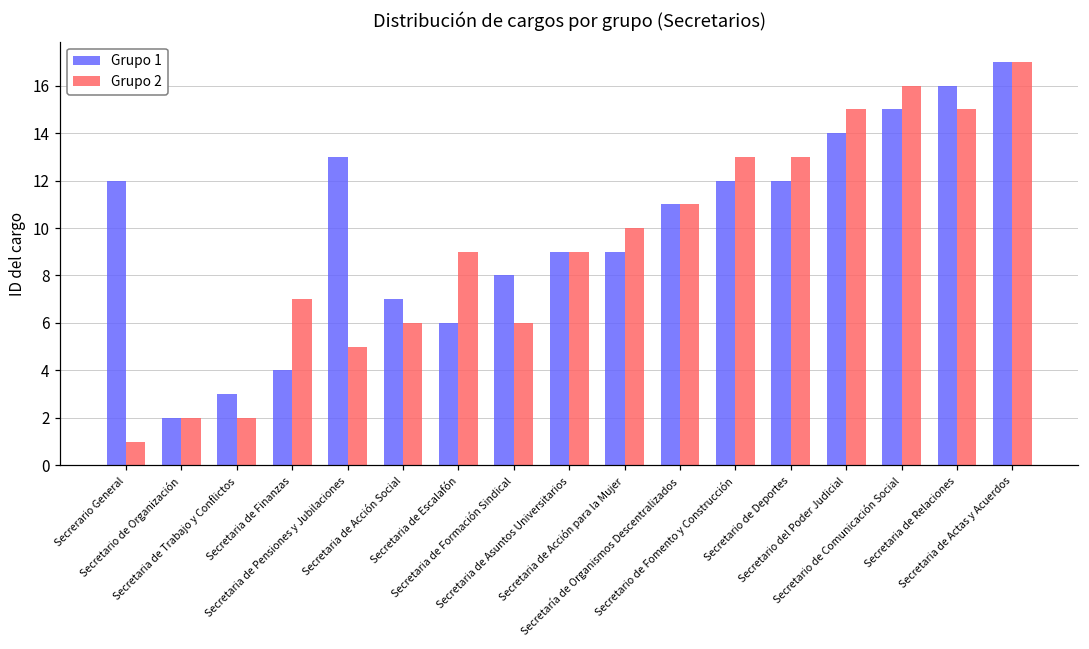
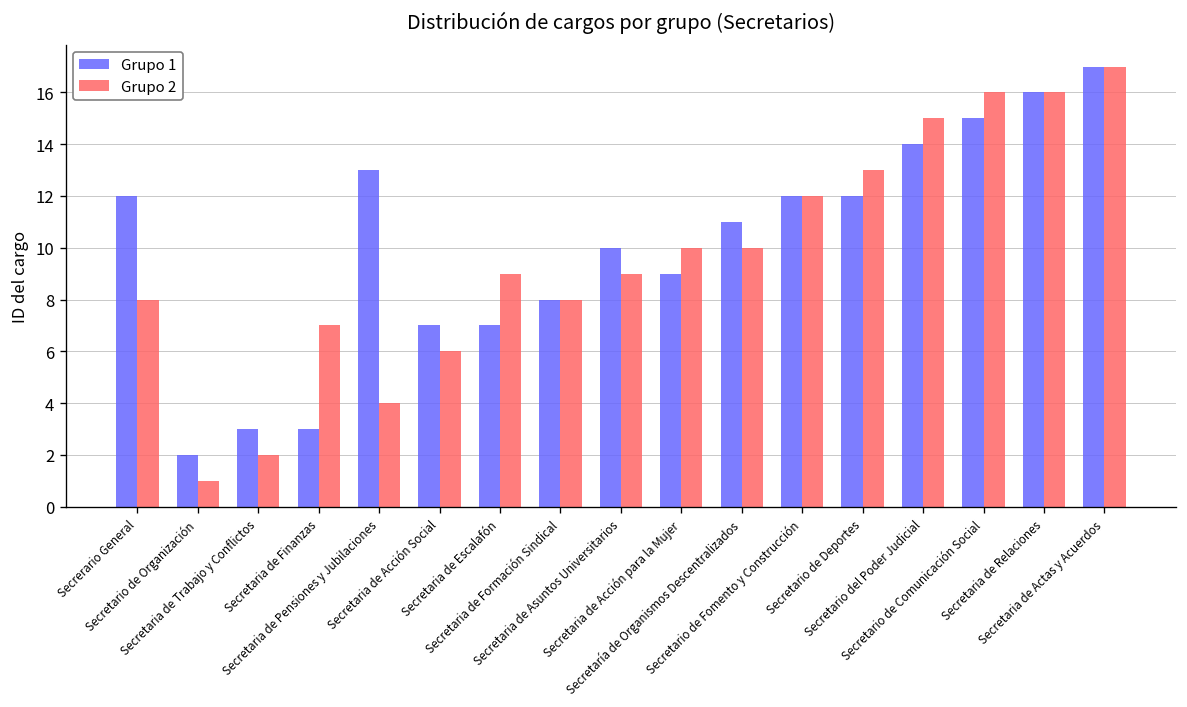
Grupo 2, Secrerario General: 1 -> 8
Grupo 2, Secretario de Organización: 2 -> 1
Grupo 1, Secretaria de Finanzas: 4 -> 3
Grupo 2, Secretaria de Pensiones y Jubilaciones: 5 -> 4
Grupo 1, Secretaria de Escalafón: 6 -> 7
Grupo 2, Secretaria de Formación Sindical: 6 -> 8
Grupo 1, Secretaria de Asuntos Universitarios: 9 -> 10
Grupo 2, Secretaría de Organismos Descentralizados: 11 -> 10
Grupo 2, Secretario de Fomento y Construcción: 13 -> 12
Grupo 2, Secretaria de Relaciones: 15 -> 16
